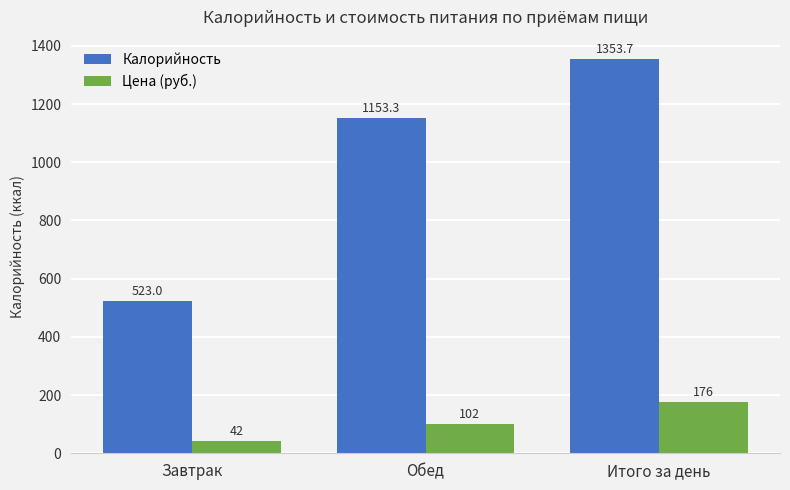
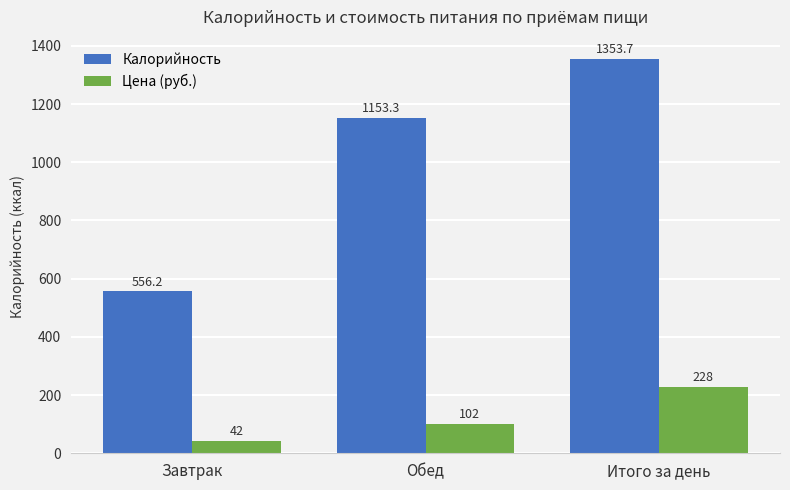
Калорийность, Завтрак: 523.0 -> 556.2
Цена (руб.), Итого за день: 176 -> 228
